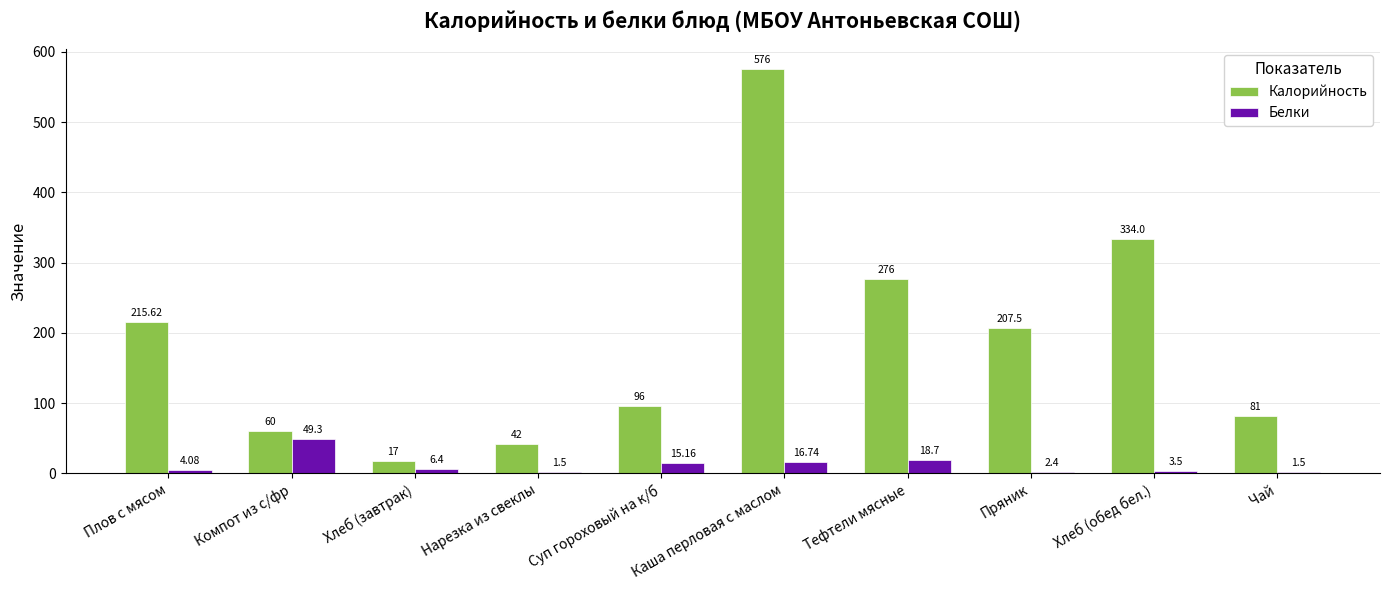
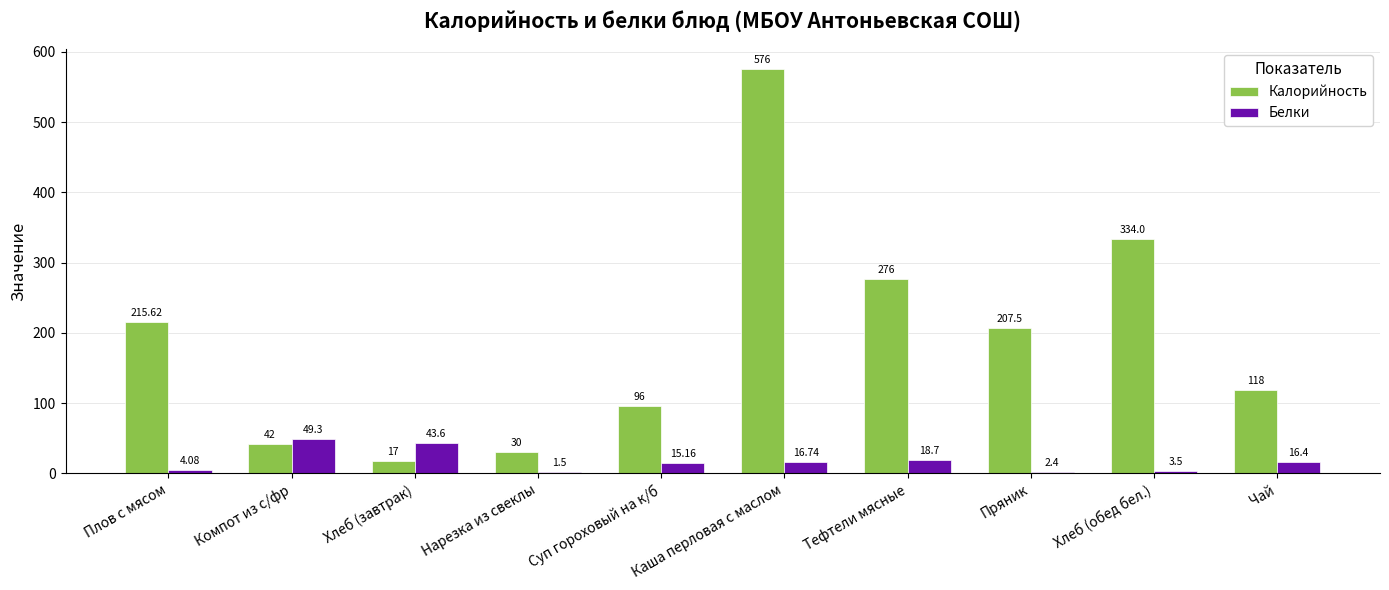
Калорийность, Компот из с/фр: 60 -> 42
Белки, Хлеб (завтрак): 6.4 -> 43.6
Калорийность, Нарезка из свеклы: 42 -> 30
Калорийность, Чай: 81 -> 118
Белки, Чай: 1.5 -> 16.4
